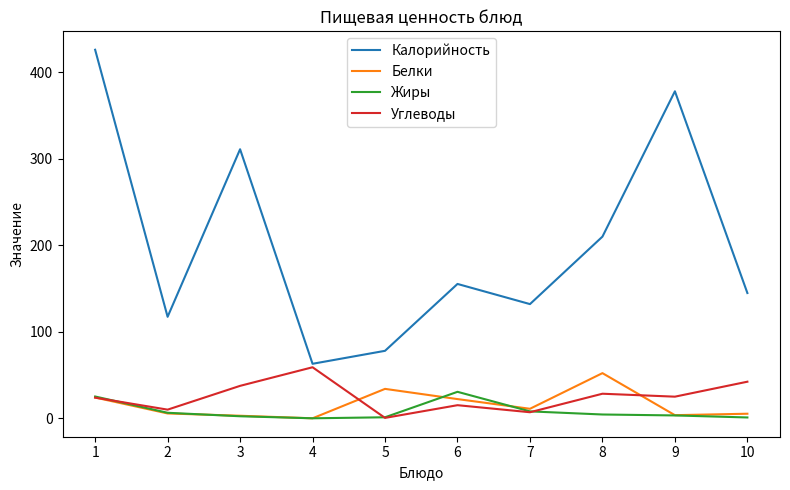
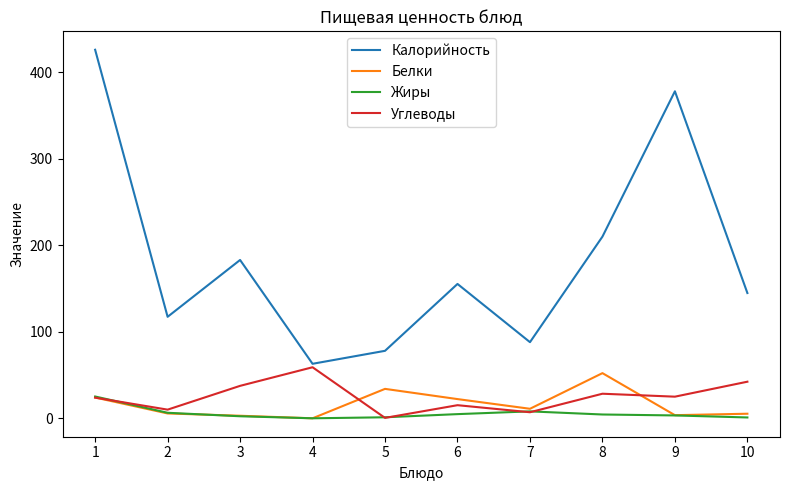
Калорийность, 3: 310 -> 180
Жиры, 6: 30 -> 0
Калорийность, 7: 130 -> 90
